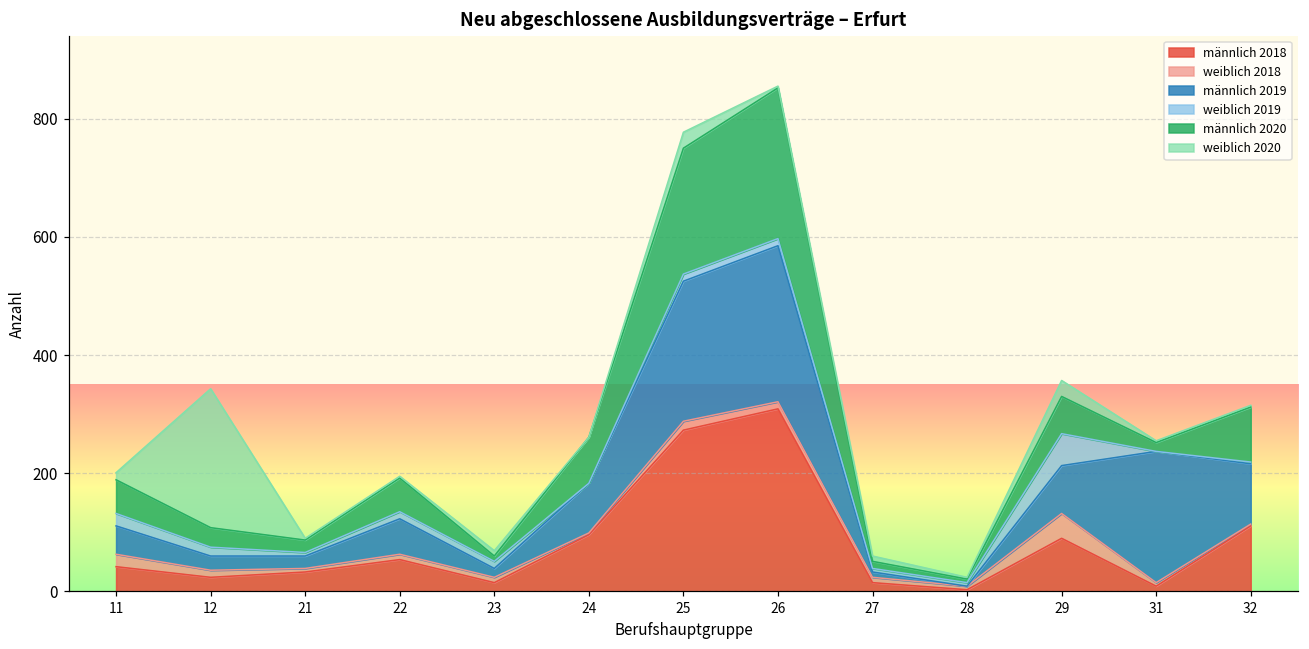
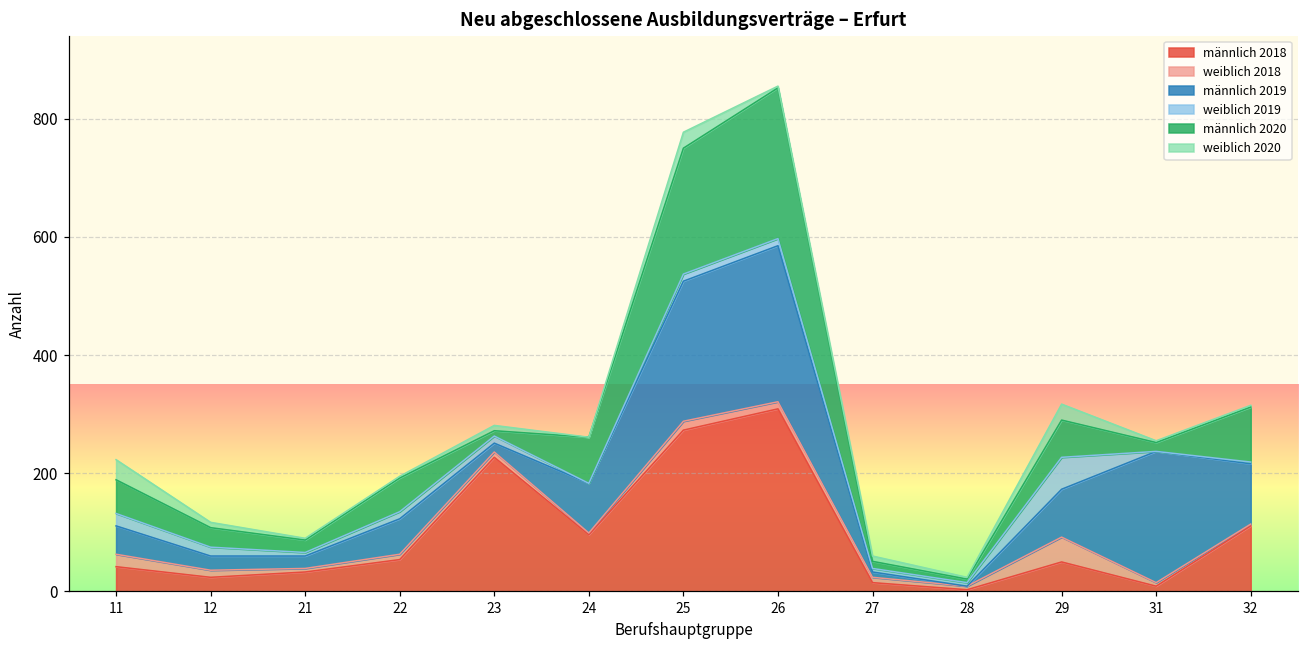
weiblich 2020, 11: 10 -> 30
weiblich 2020, 12: 240 -> 10
männlich 2018, 23: 20 -> 230
männlich 2018, 29: 90 -> 50
